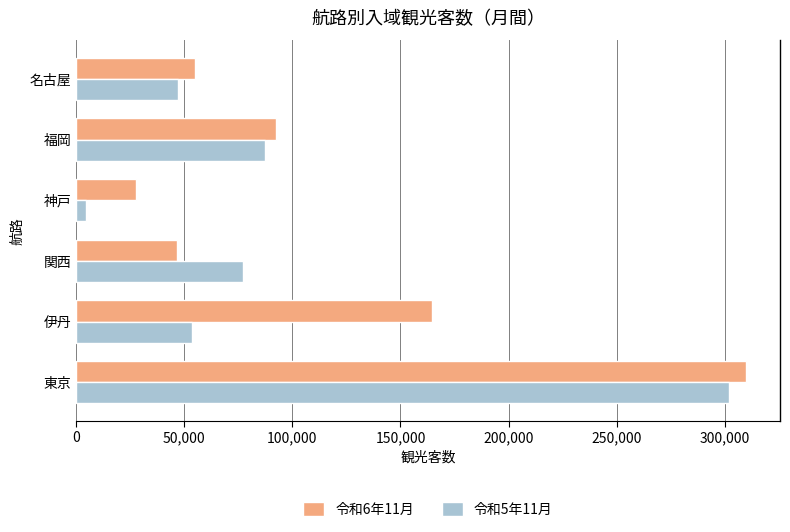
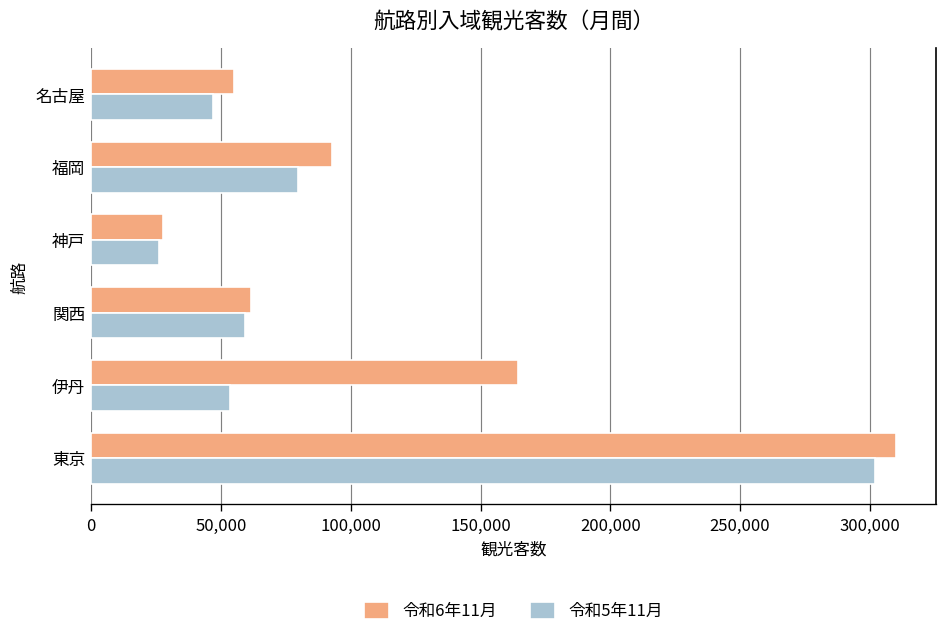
令和5年11月, 福岡: 88,000 -> 80,000
令和5年11月, 神戸: 5,000 -> 26,000
令和6年11月, 関西: 47,000 -> 62,000
令和5年11月, 関西: 77,000 -> 59,000
